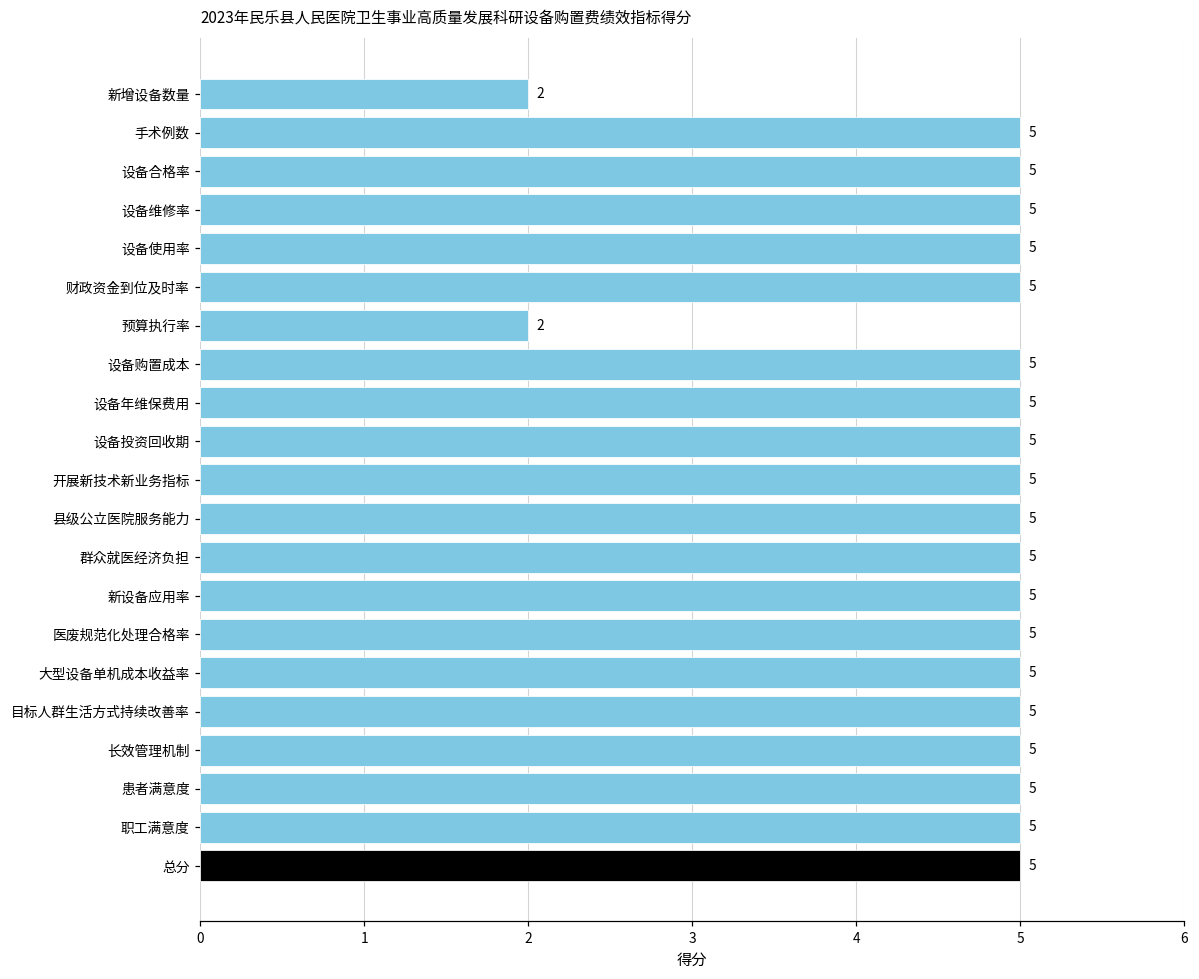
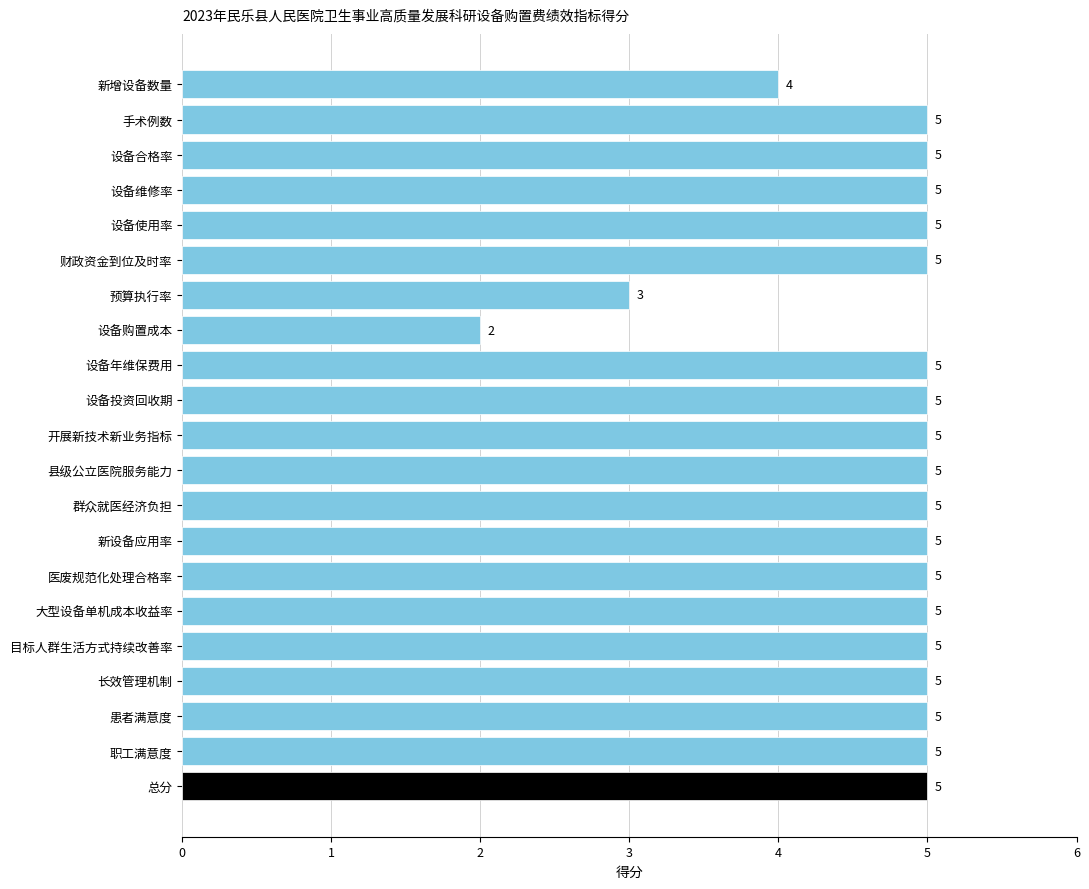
新增设备数量: 2 -> 4
预算执行率: 2 -> 3
设备购置成本: 5 -> 2
